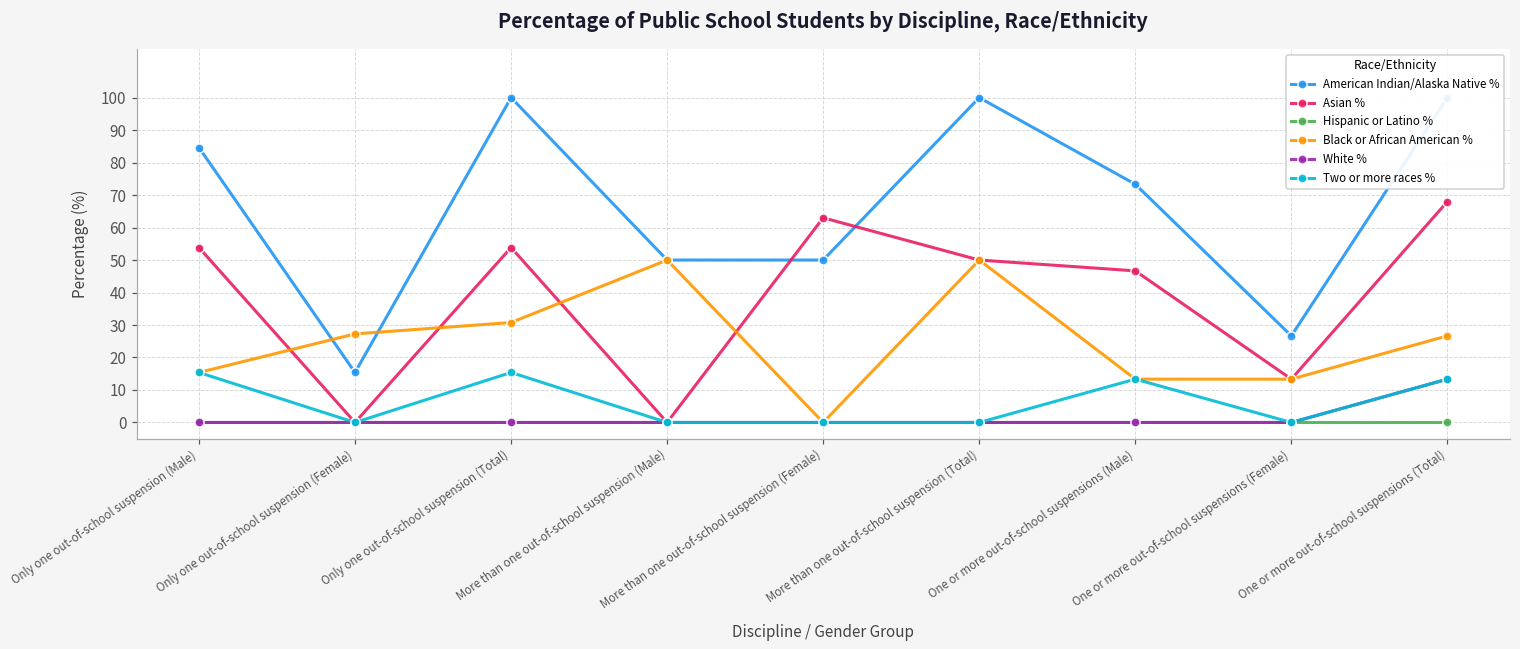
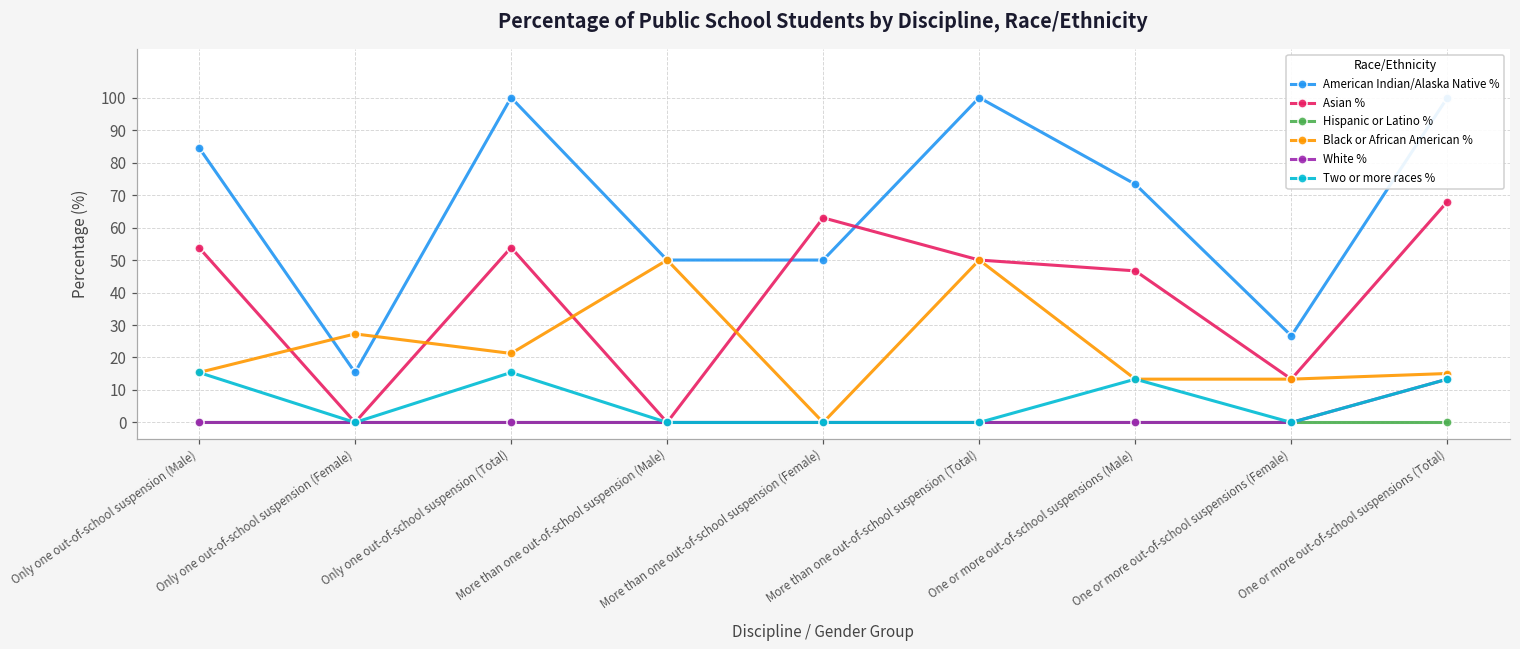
Black or African American %, Only one out-of-school suspension (Total): 31 -> 21
Black or African American %, One or more out-of-school suspensions (Total): 27 -> 15
